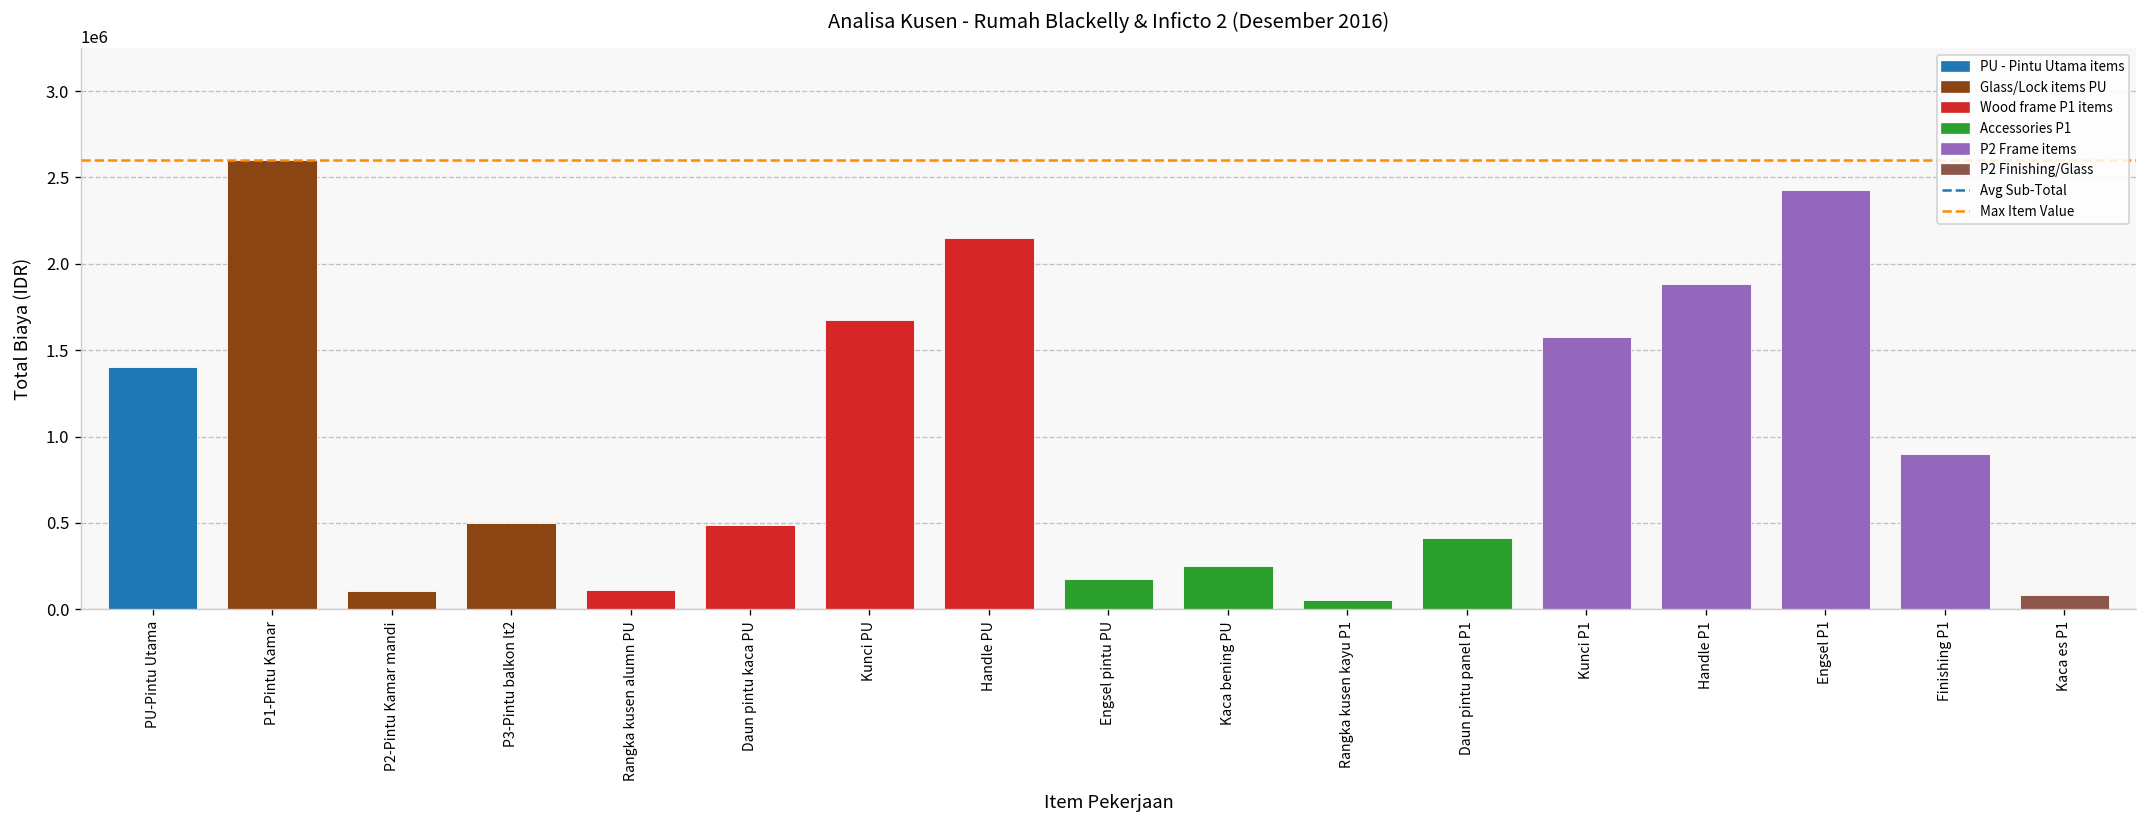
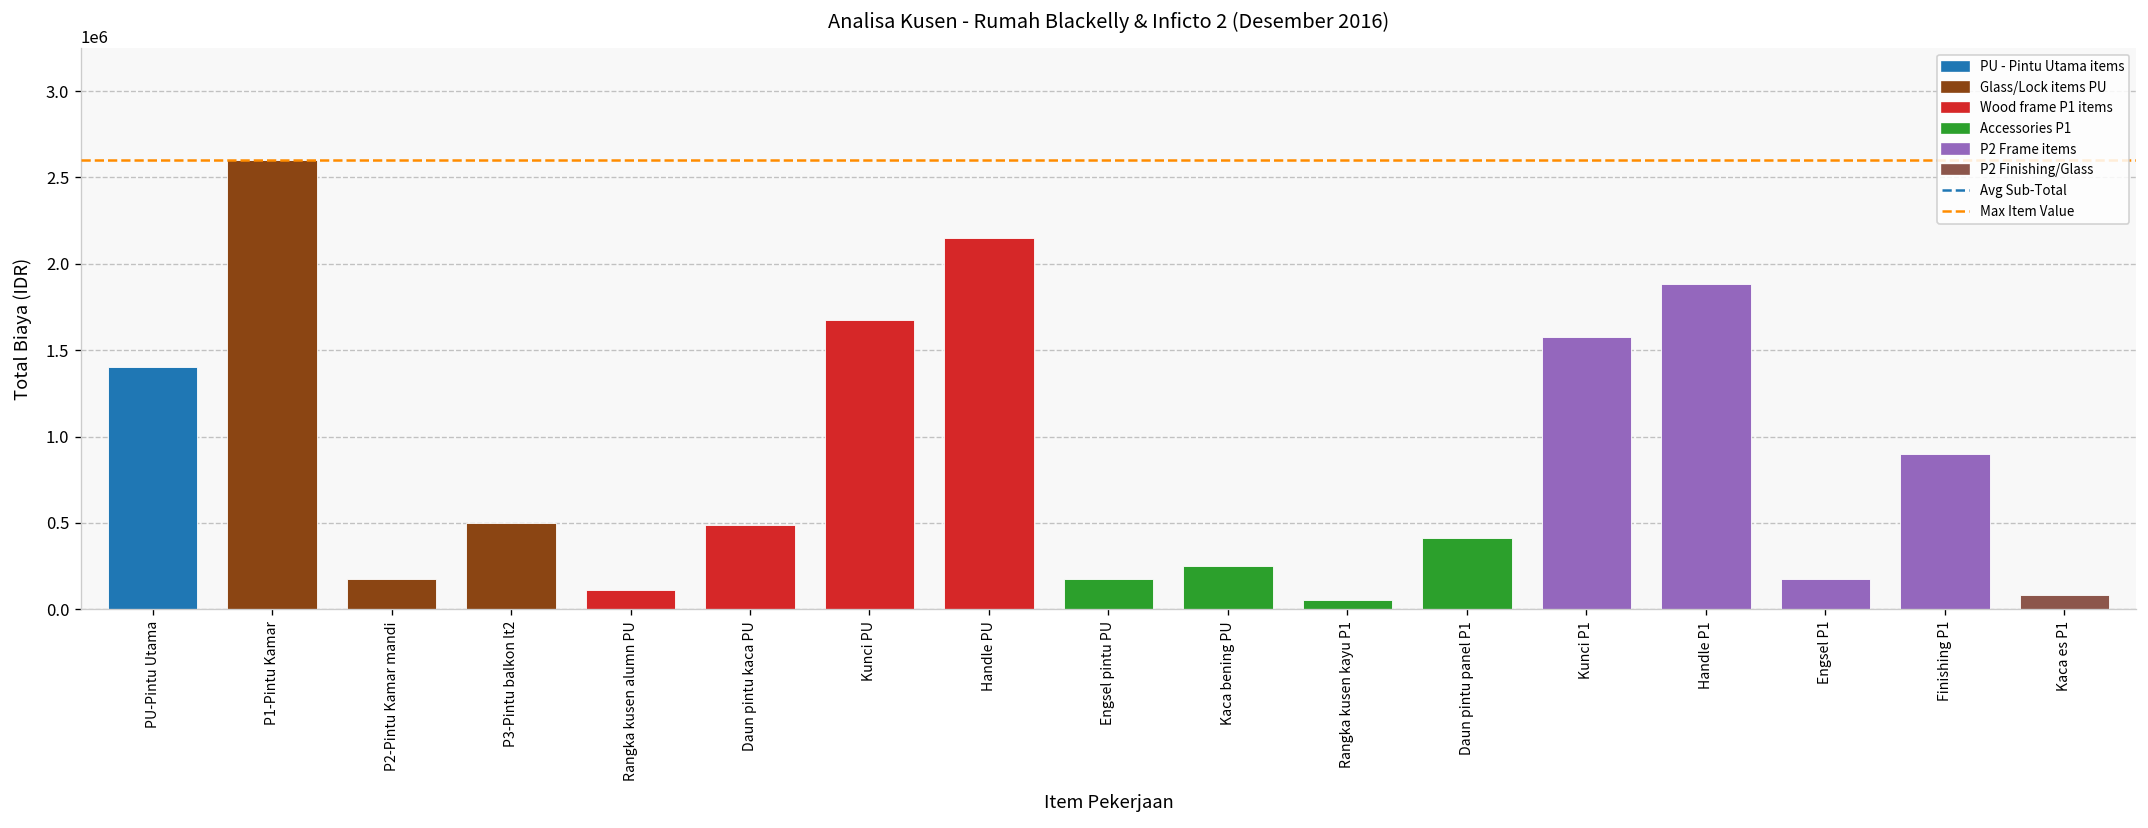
P2-Pintu Kamar mandi: 110000 -> 180000
Engsel P1: 2430000 -> 180000
